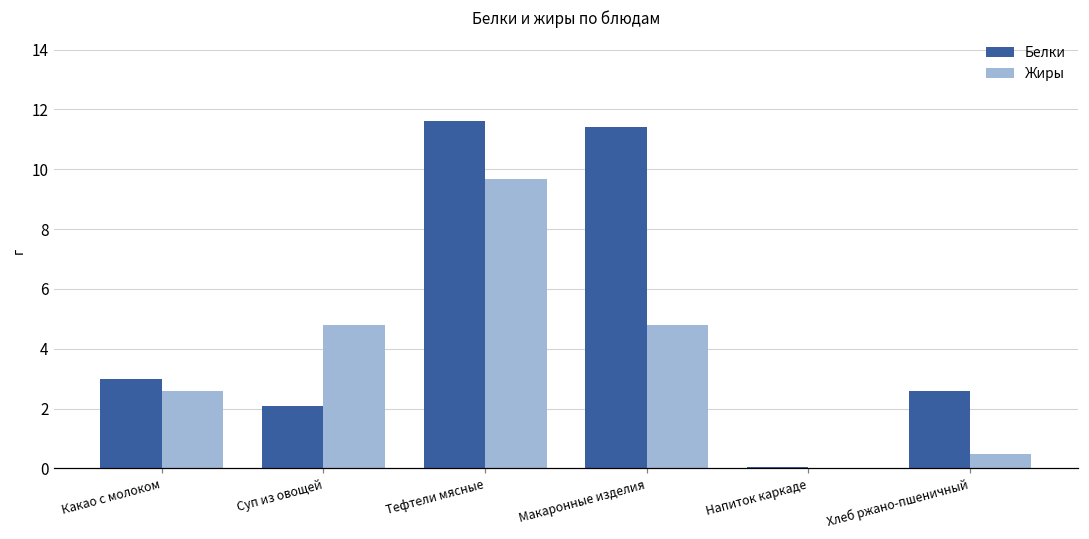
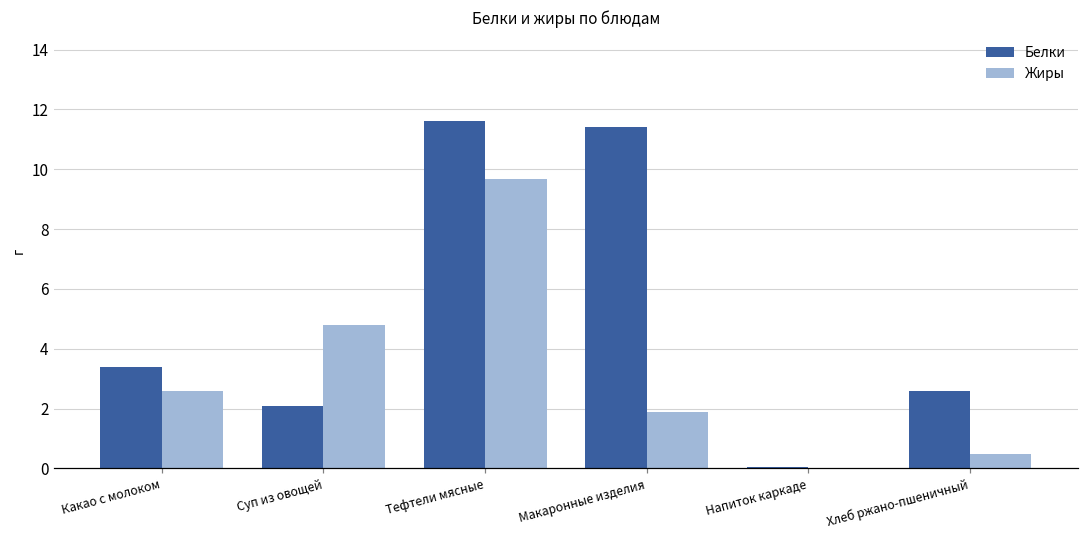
Белки, Какао с молоком: 3.0 -> 3.4
Жиры, Макаронные изделия: 4.8 -> 1.9
